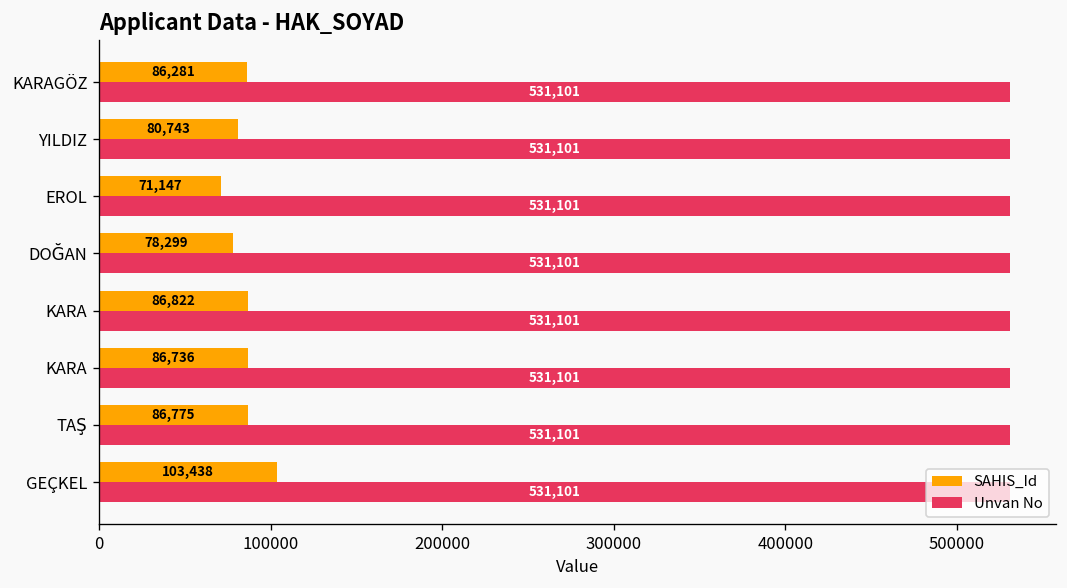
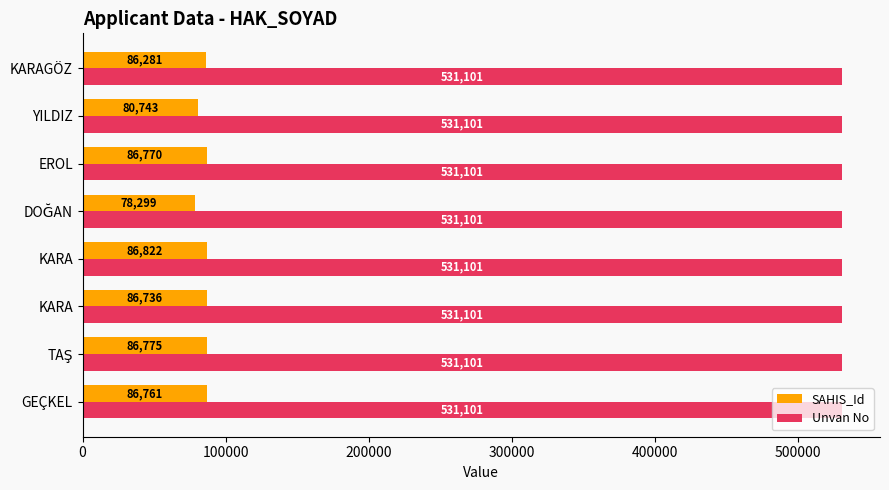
SAHIS_Id, EROL: 71,147 -> 86,770
SAHIS_Id, GEÇKEL: 103,438 -> 86,761
